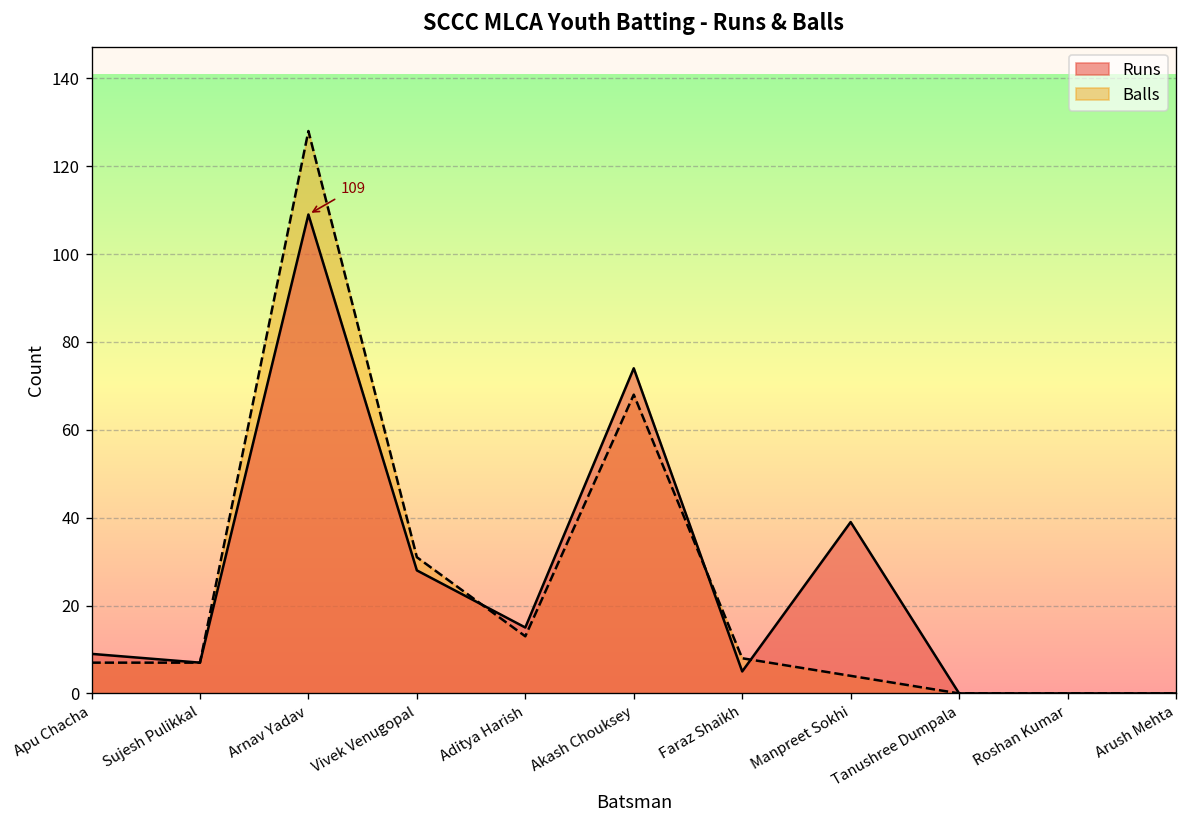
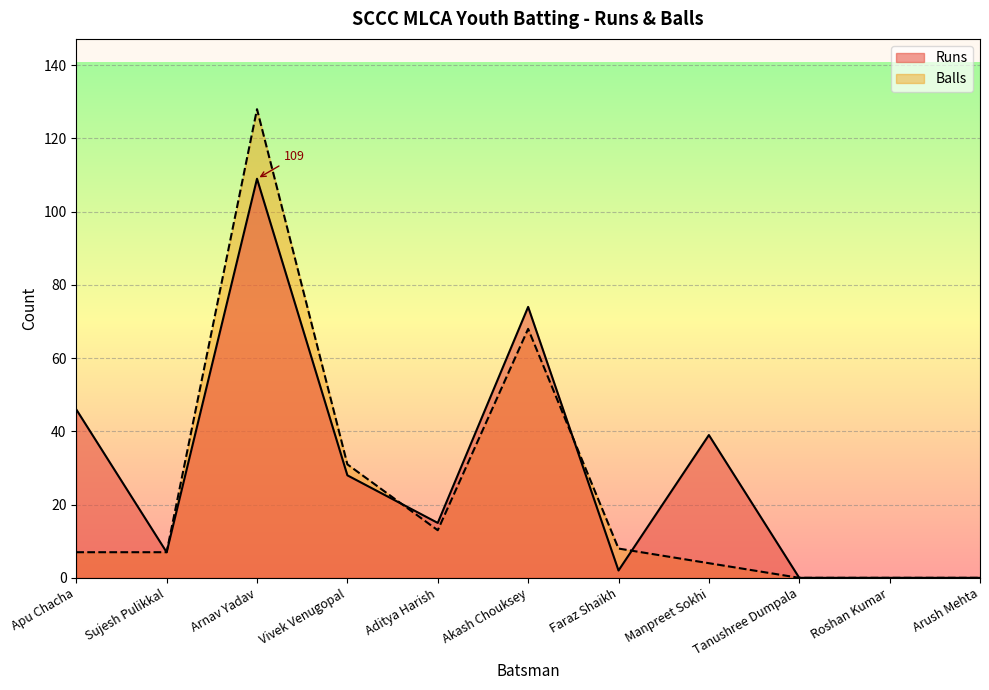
Runs, Apu Chacha: 9 -> 46
Runs, Faraz Shaikh: 5 -> 2
